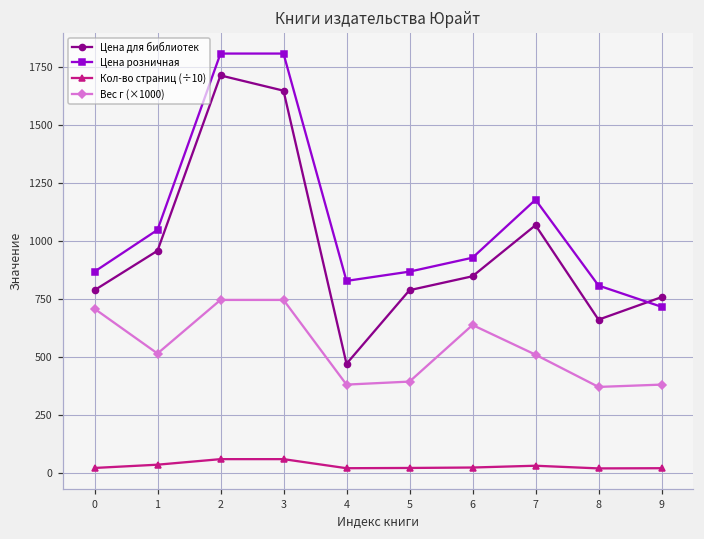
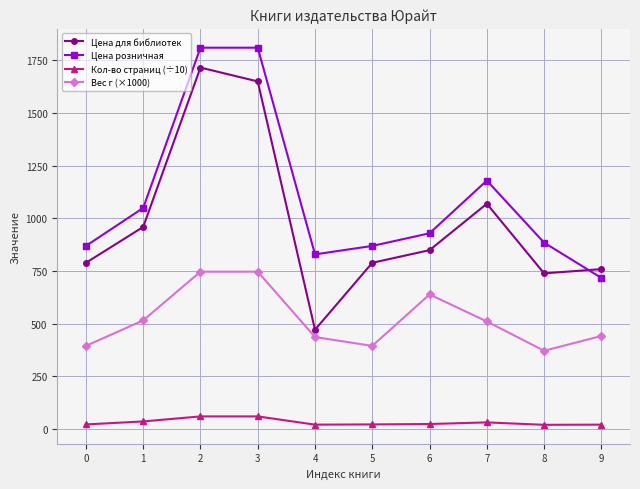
Вес г (×1000), 0: 710 -> 400
Вес г (×1000), 4: 380 -> 440
Цена для библиотек, 8: 660 -> 740
Цена розничная, 8: 810 -> 880
Вес г (×1000), 9: 380 -> 440
